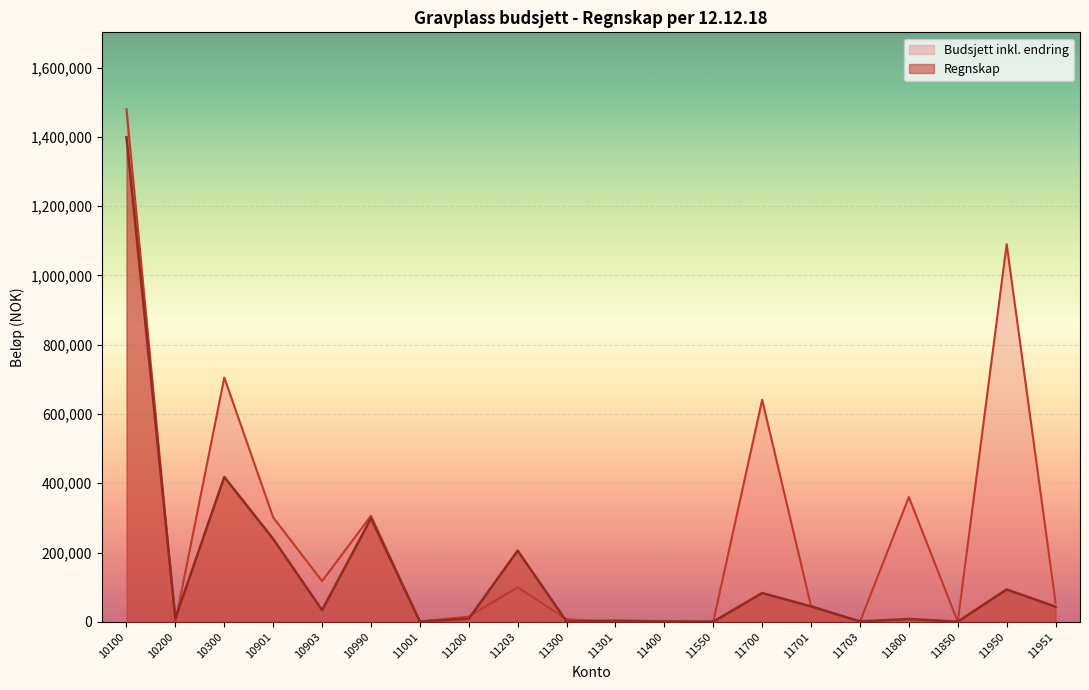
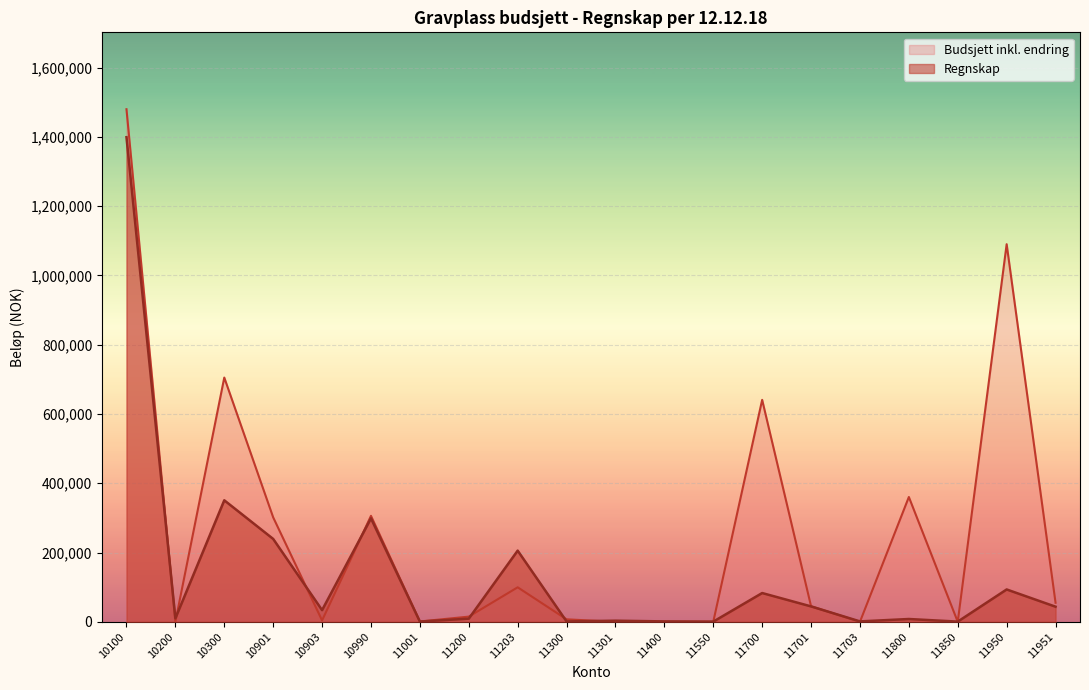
Regnskap, 10300: 420,000 -> 350,000
Budsjett inkl. endring, 10903: 120,000 -> 0
